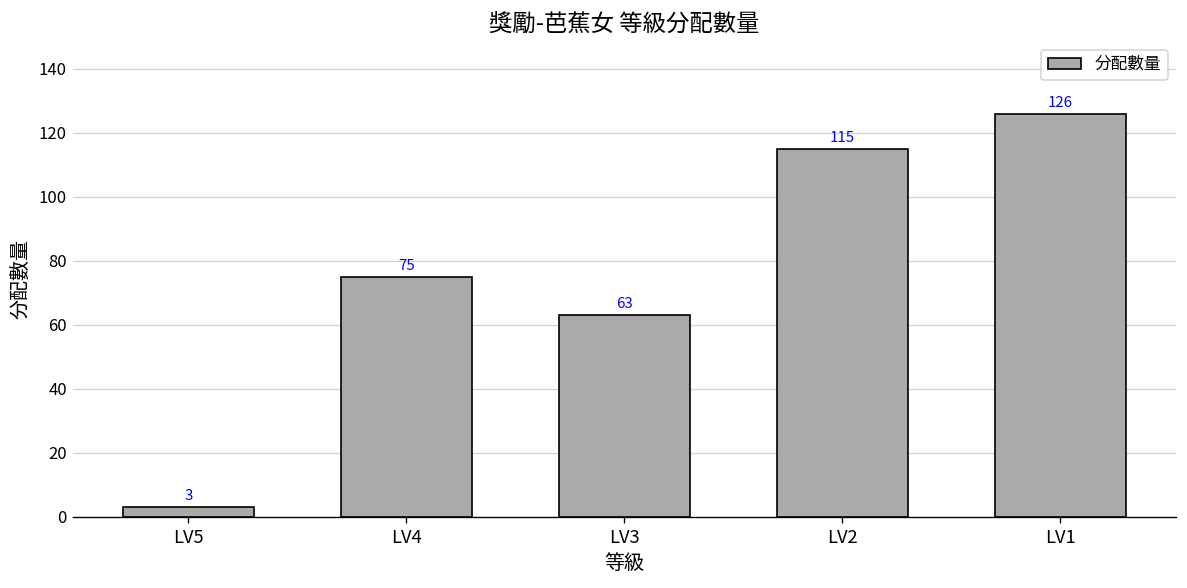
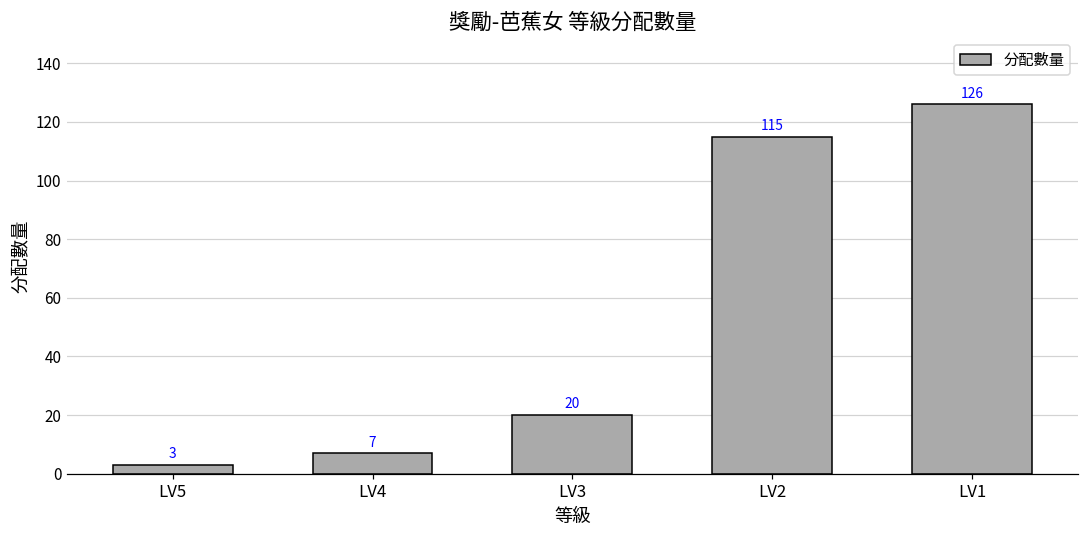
LV4: 75 -> 7
LV3: 63 -> 20
